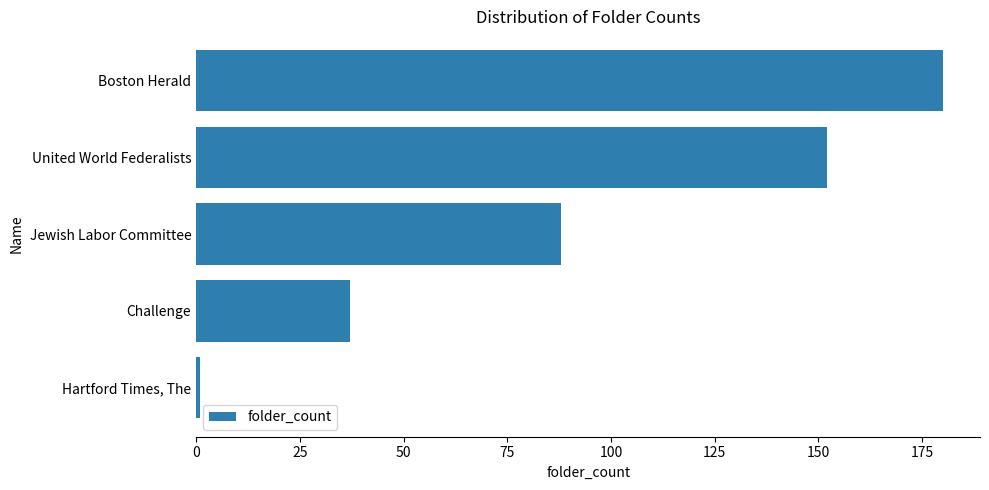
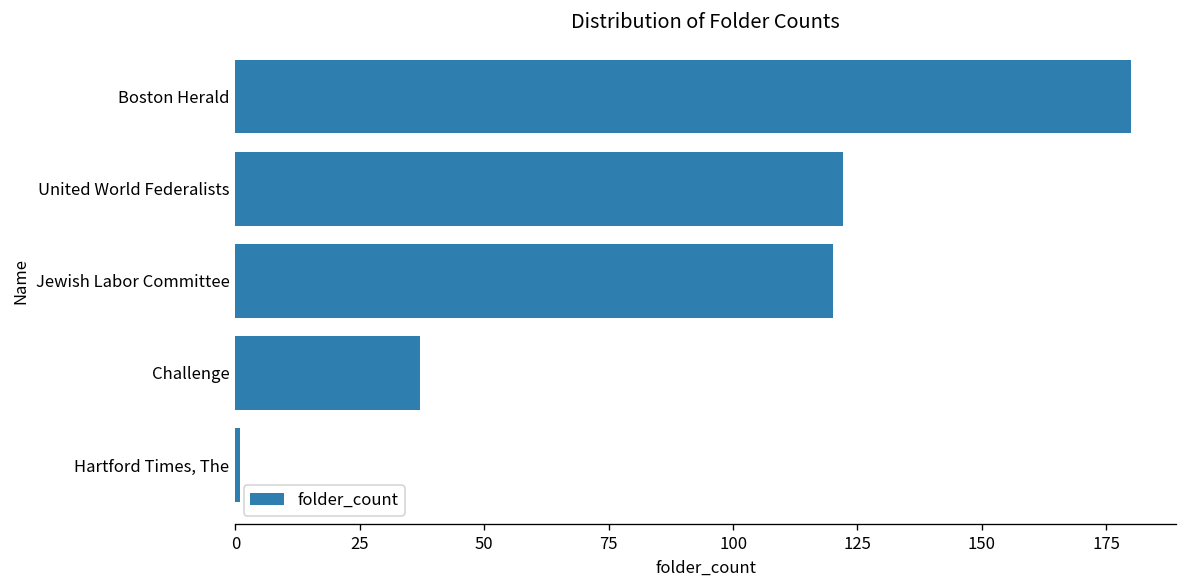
United World Federalists: 152 -> 122
Jewish Labor Committee: 88 -> 120
